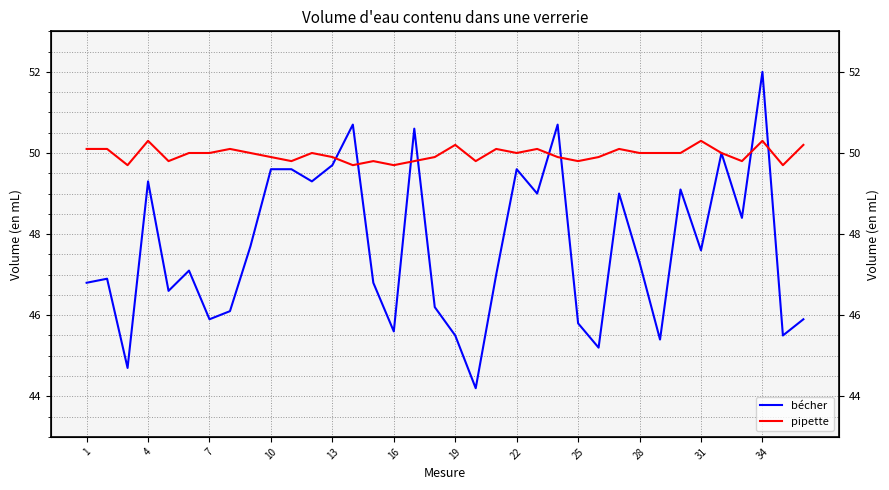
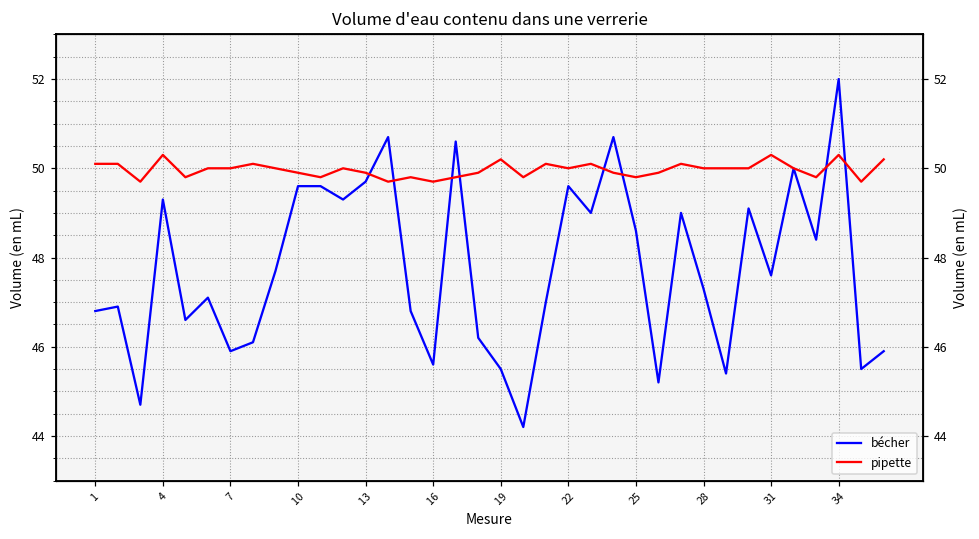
bécher, 25: 45.8 -> 48.6
